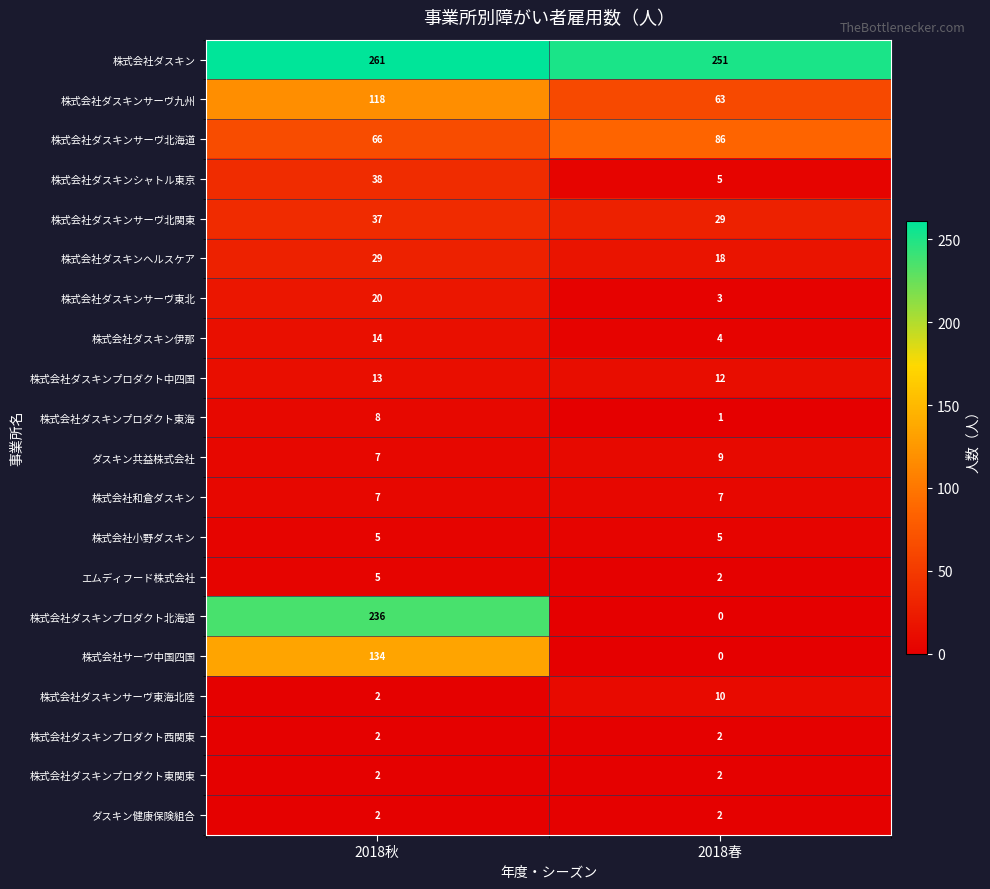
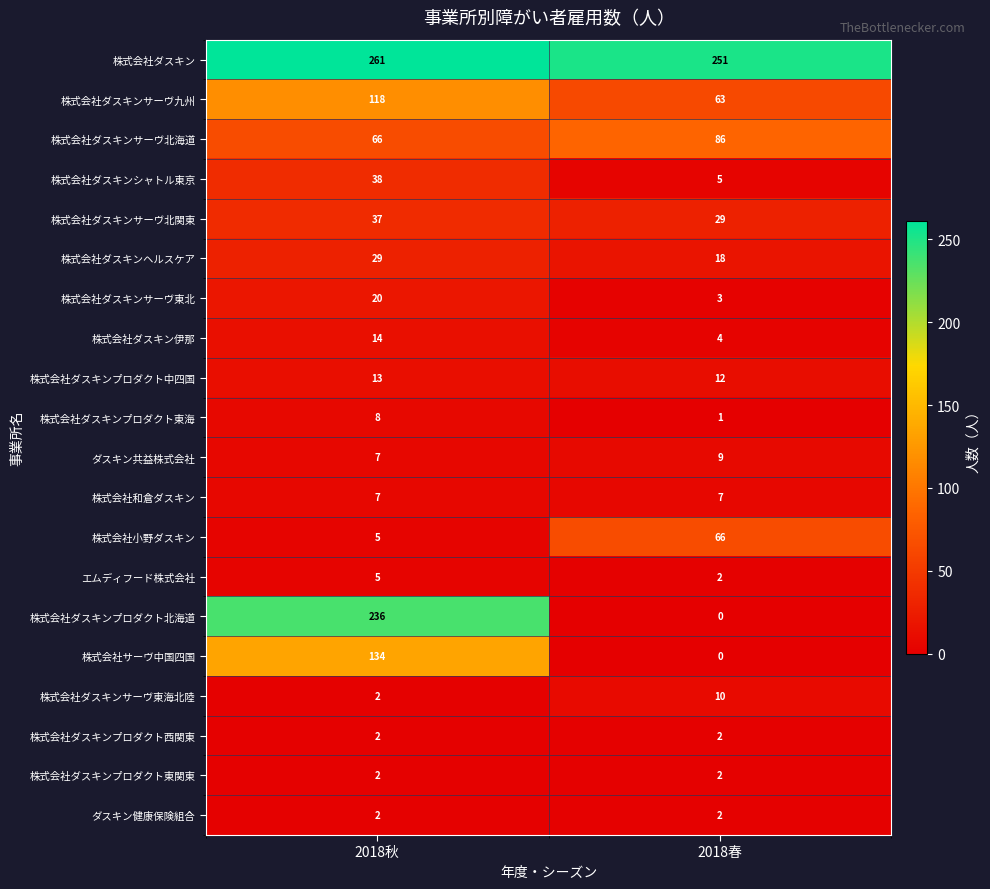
株式会社小野ダスキン, 2018春: 5 -> 66
